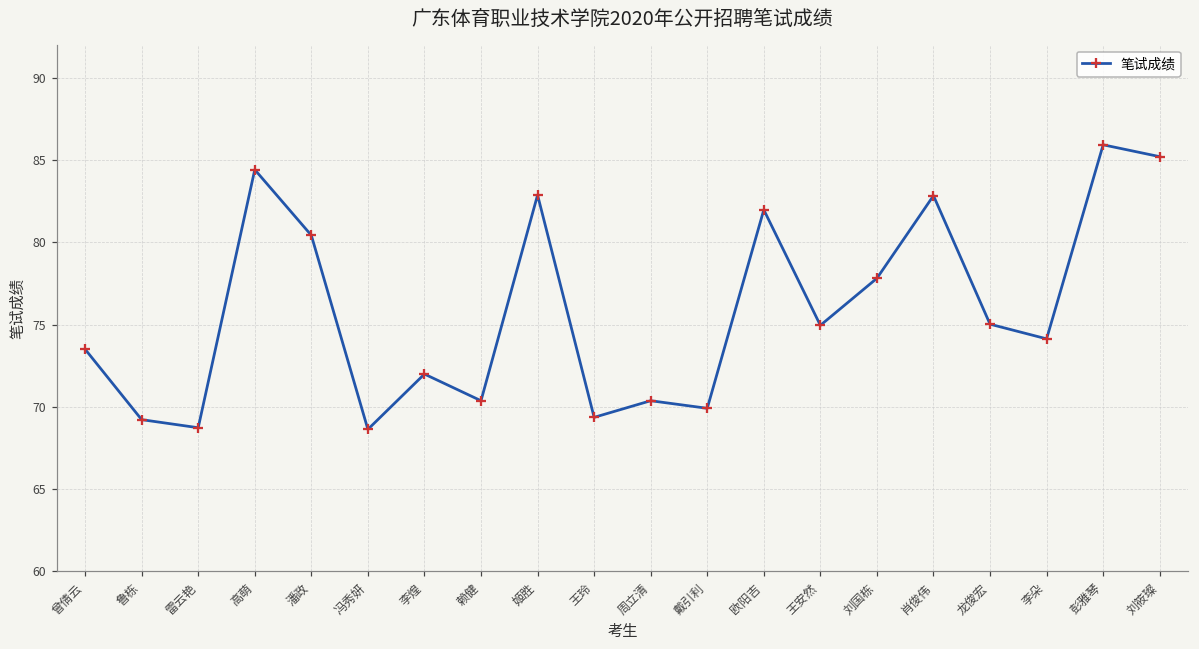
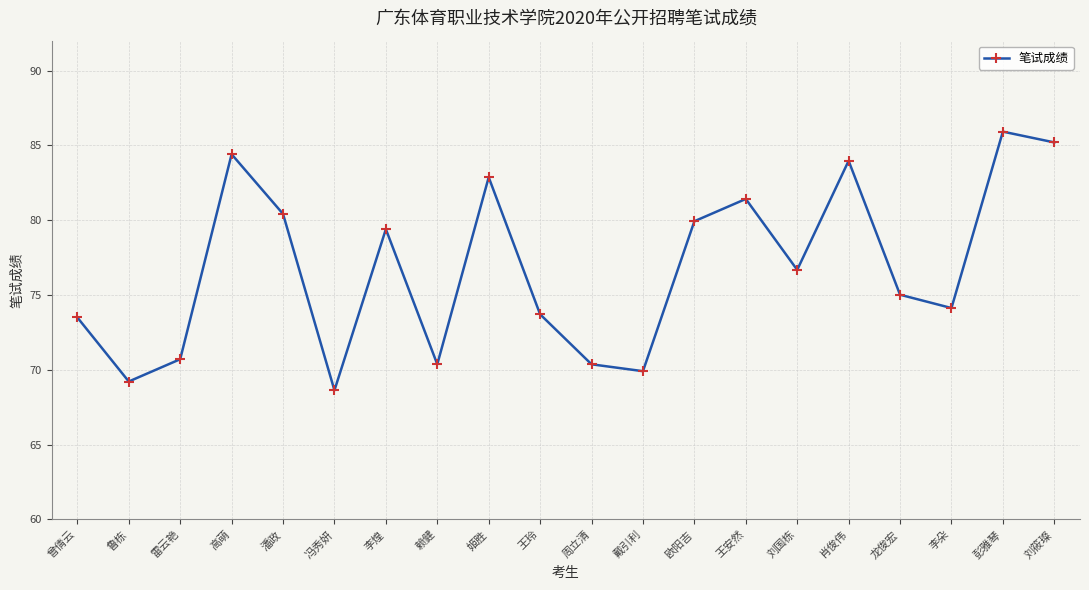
雷云艳: 68.7 -> 70.7
李煌: 72.0 -> 79.4
王玲: 69.4 -> 73.7
欧阳吉: 82.0 -> 79.9
王安然: 75.0 -> 81.4
刘国栋: 77.8 -> 76.7
肖俊伟: 82.8 -> 84.0
